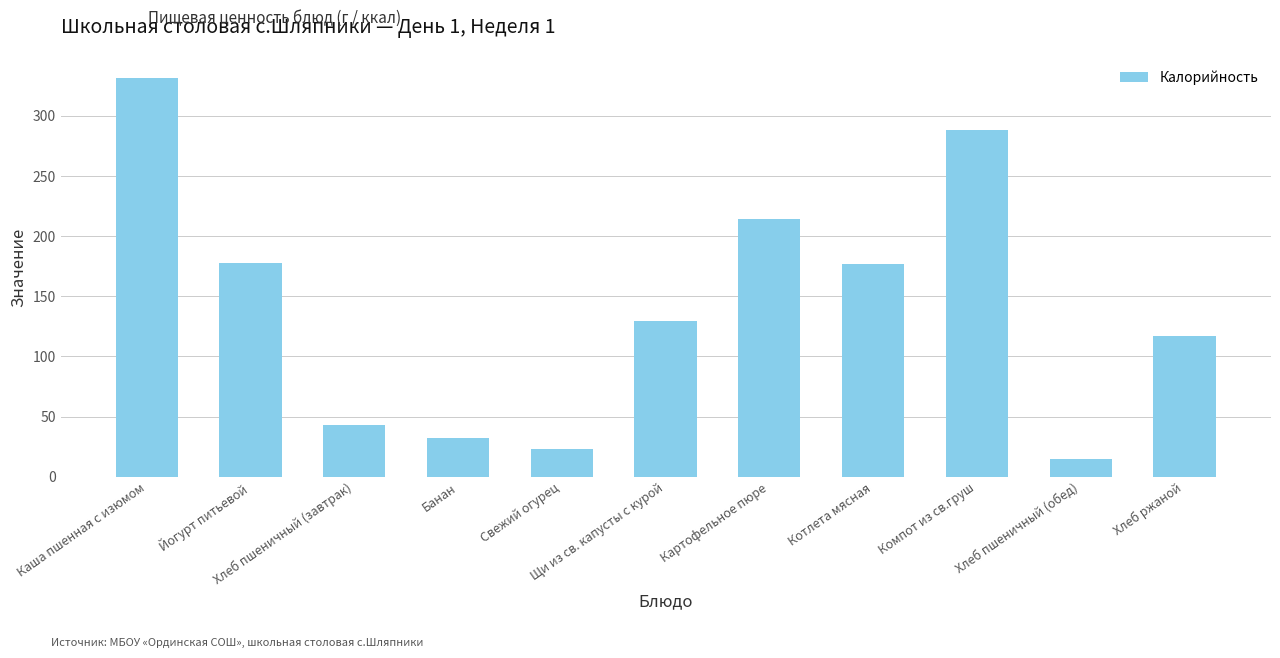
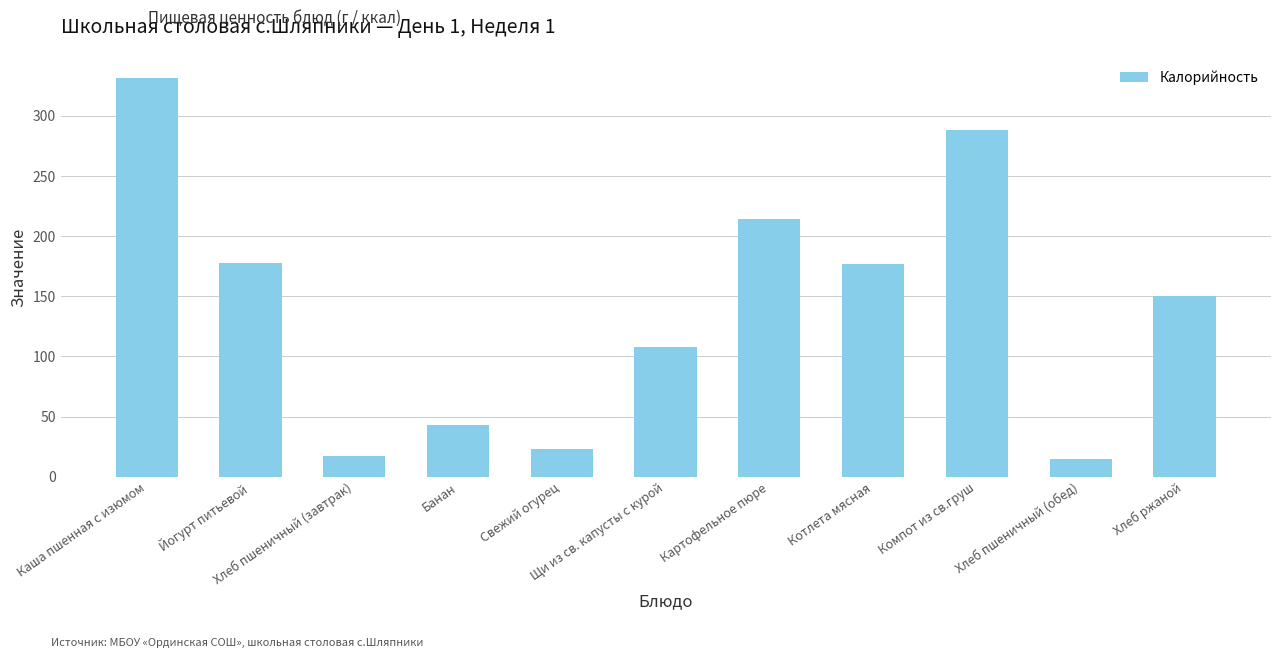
Хлеб пшеничный (завтрак): 43 -> 17
Банан: 32 -> 43
Щи из св. капусты с курой: 129 -> 108
Хлеб ржаной: 117 -> 150
